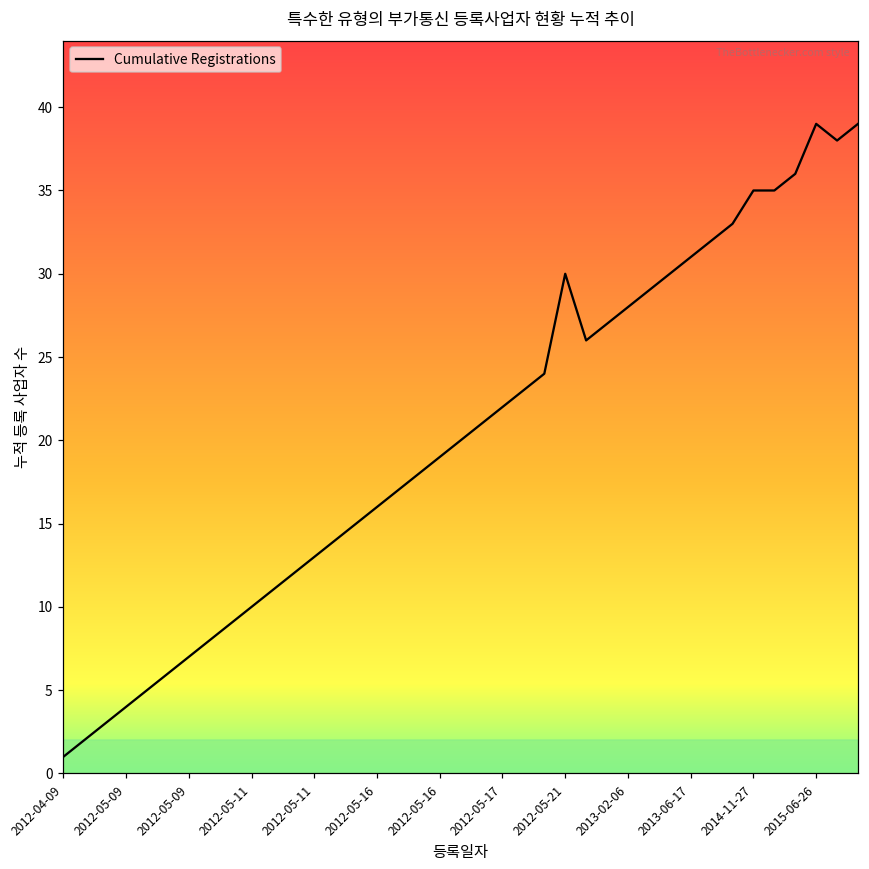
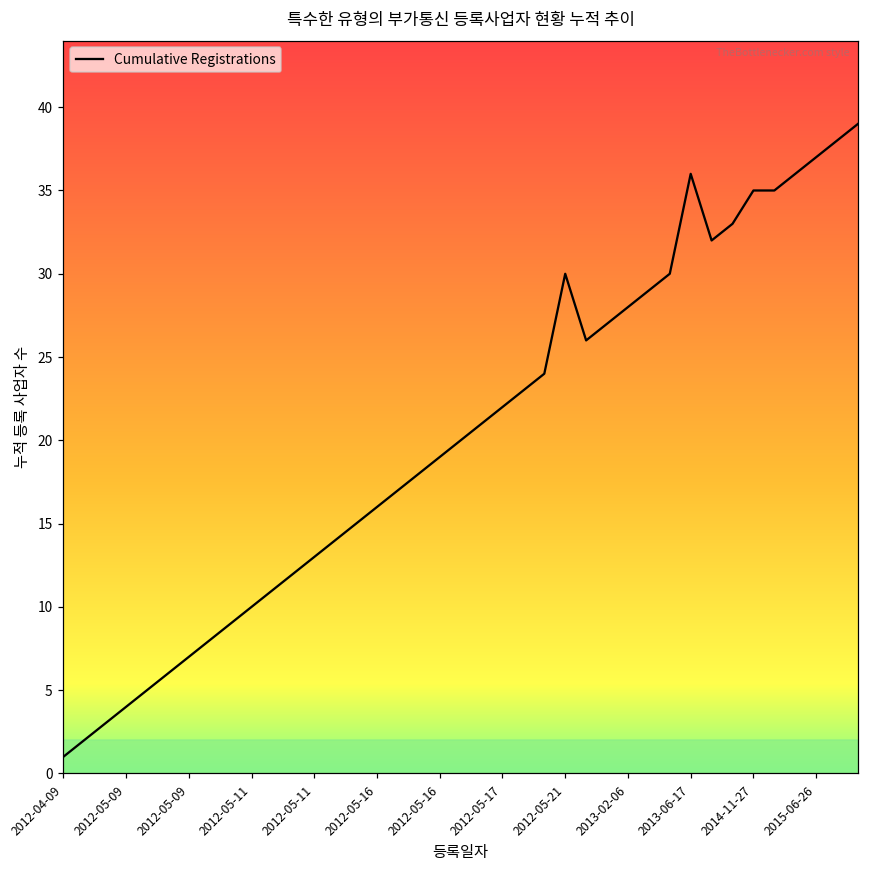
2013-06-17: 31 -> 36
2015-06-26: 39 -> 37
